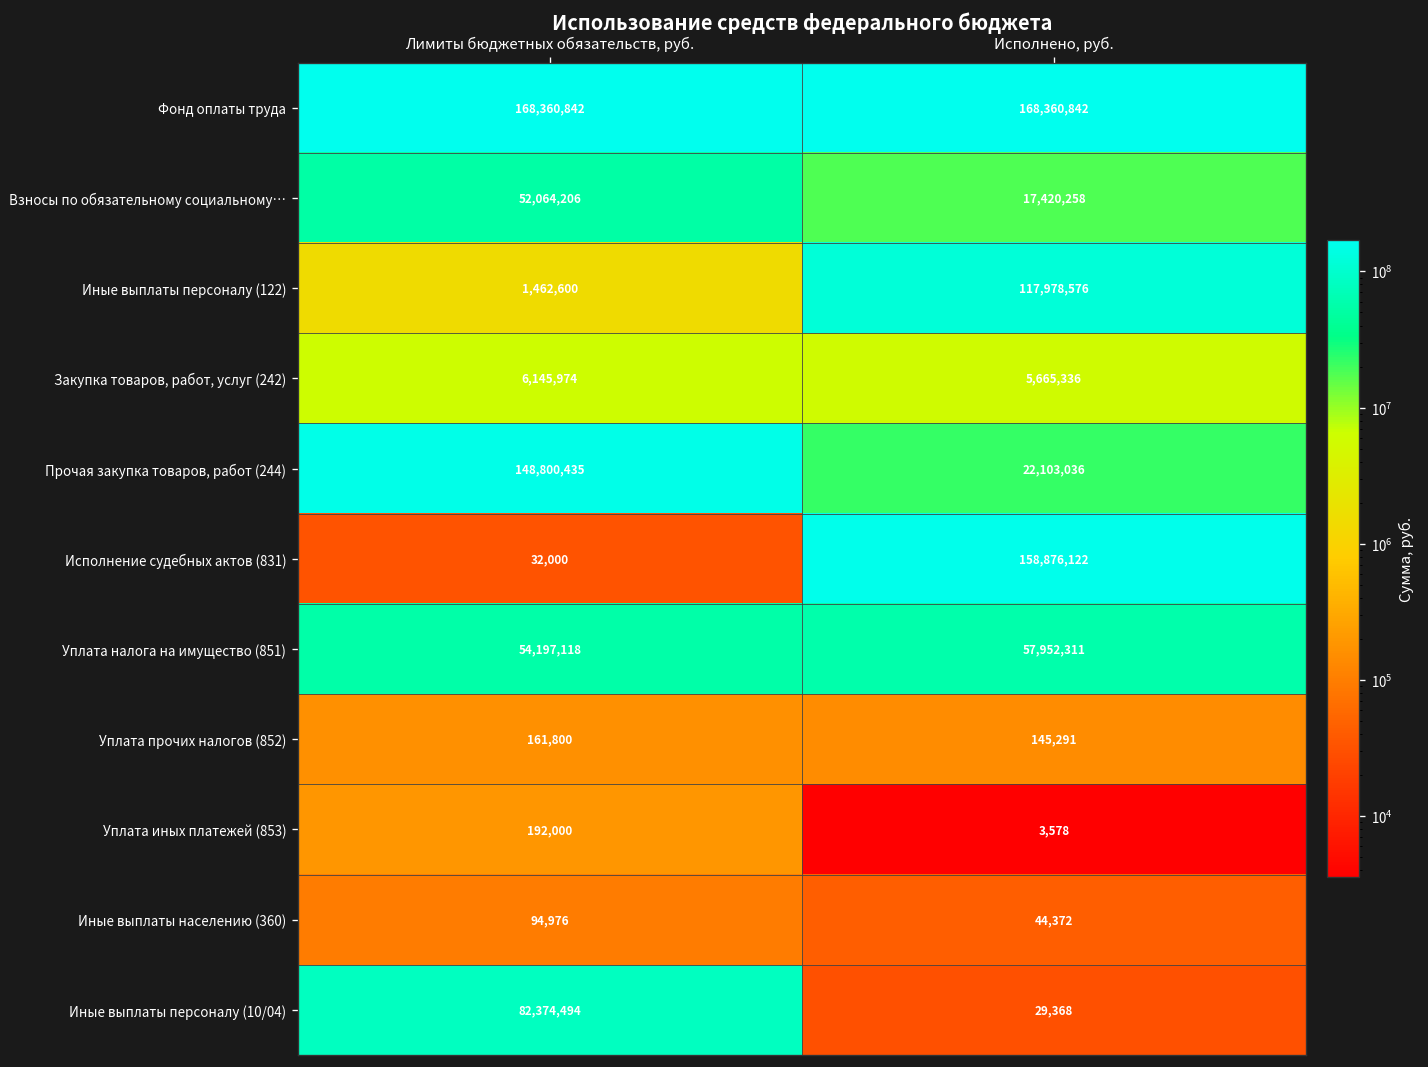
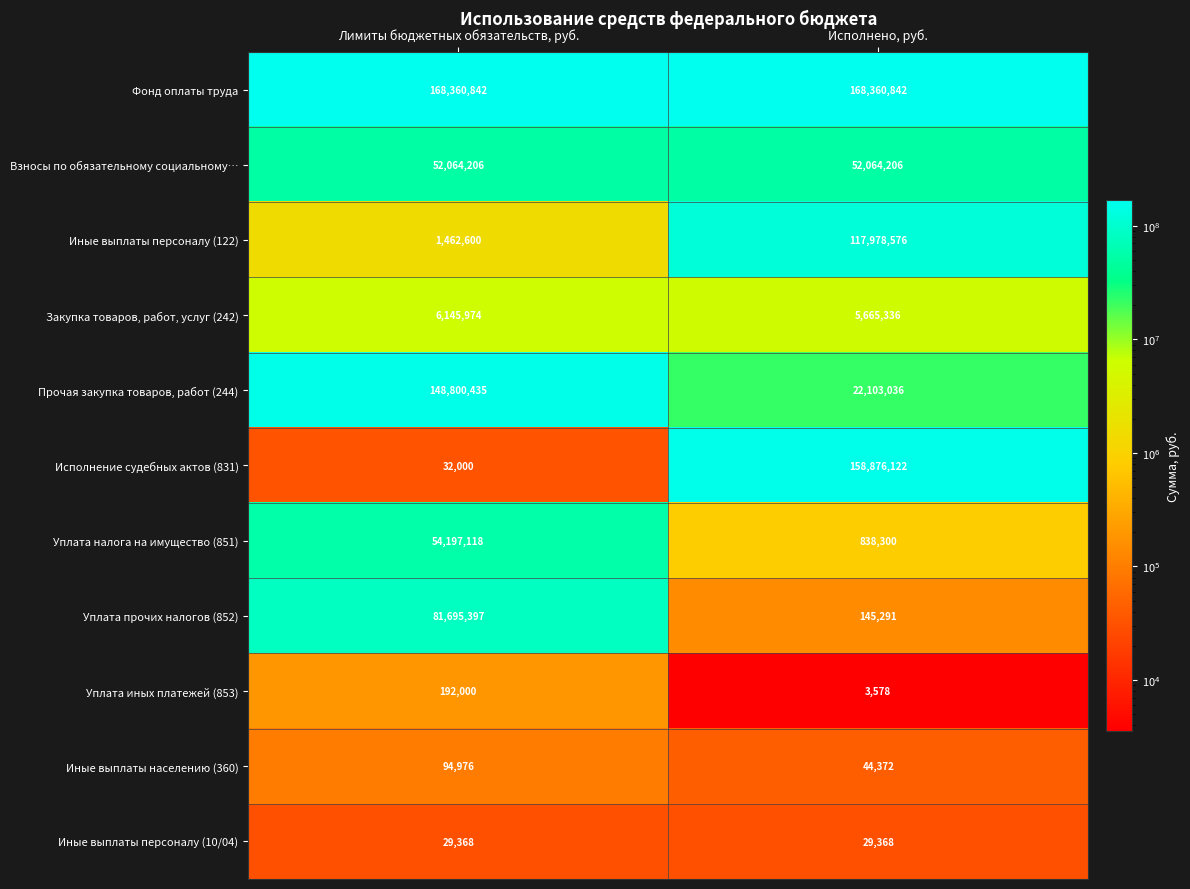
Взносы по обязательному социальному…, Исполнено, руб.: 17,420,258 -> 52,064,206
Уплата налога на имущество (851), Исполнено, руб.: 57,952,311 -> 838,300
Уплата прочих налогов (852), Лимиты бюджетных обязательств, руб.: 161,800 -> 81,695,397
Иные выплаты персоналу (10/04), Лимиты бюджетных обязательств, руб.: 82,374,494 -> 29,368
